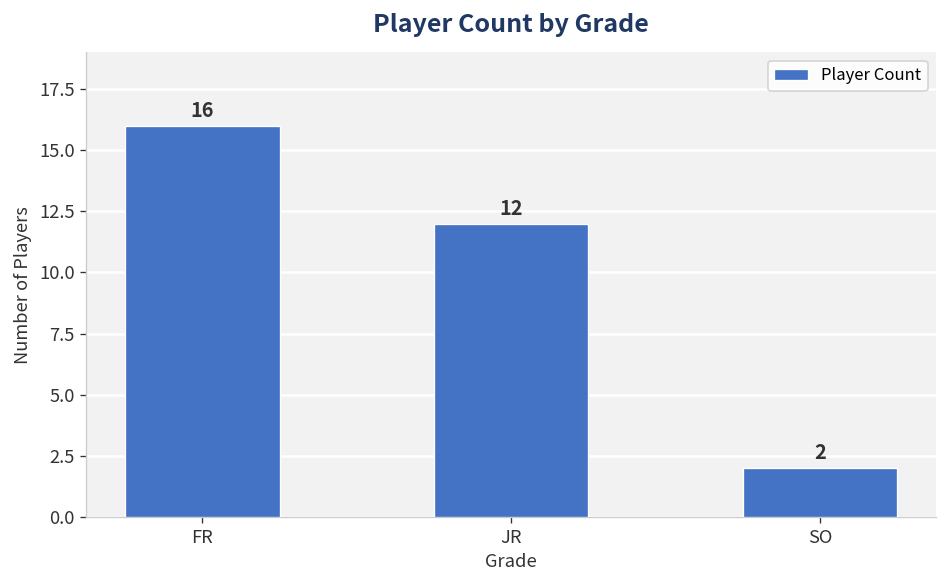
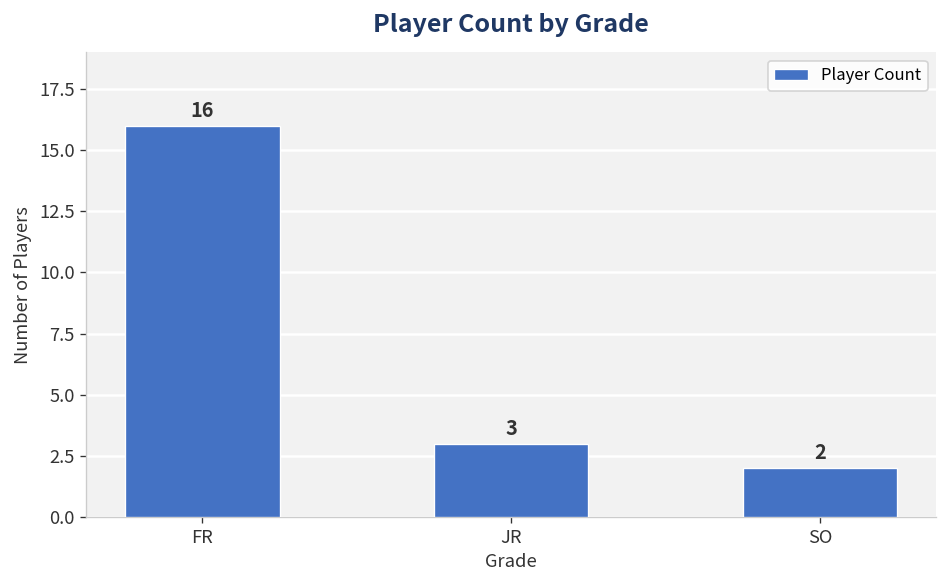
JR: 12 -> 3
